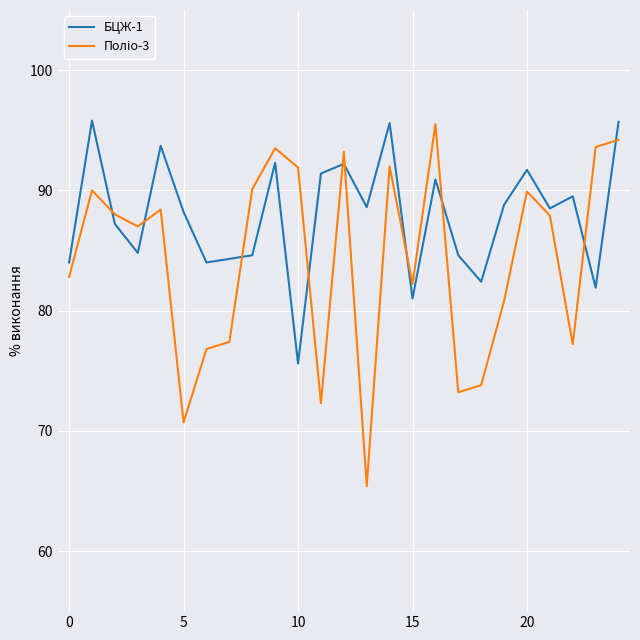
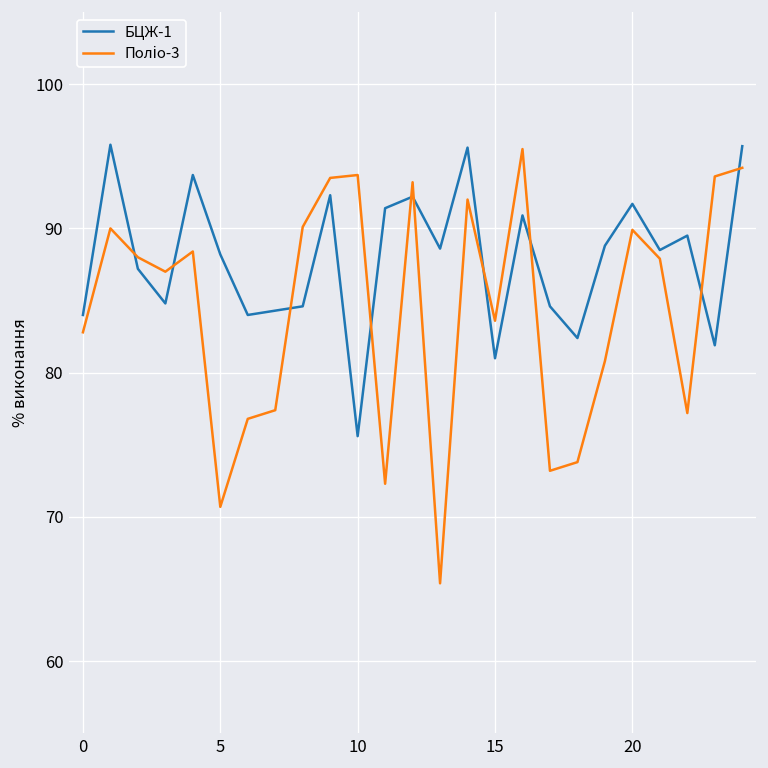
Поліо-3, 10: 91.9 -> 93.7
Поліо-3, 15: 82.2 -> 83.6
